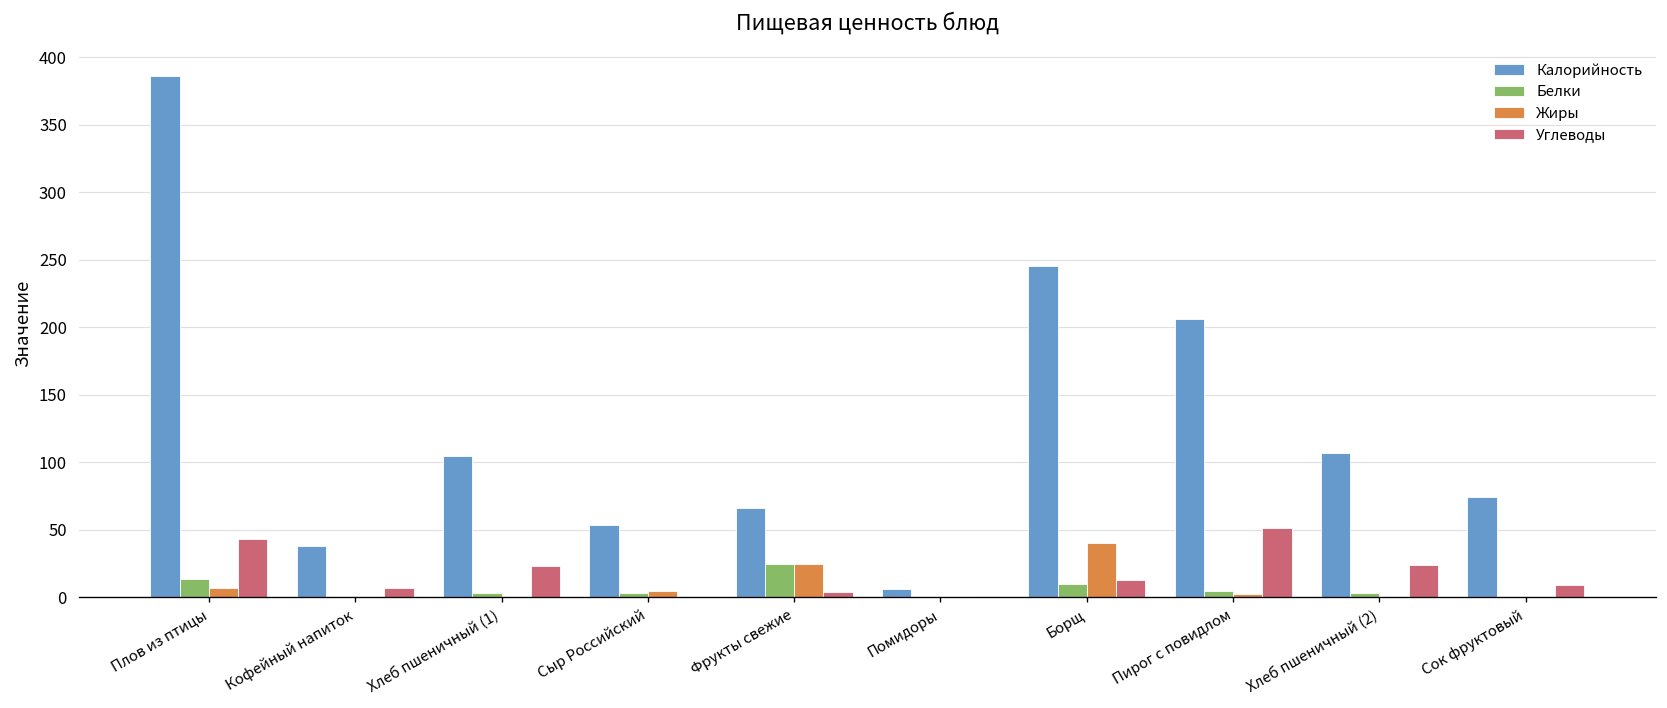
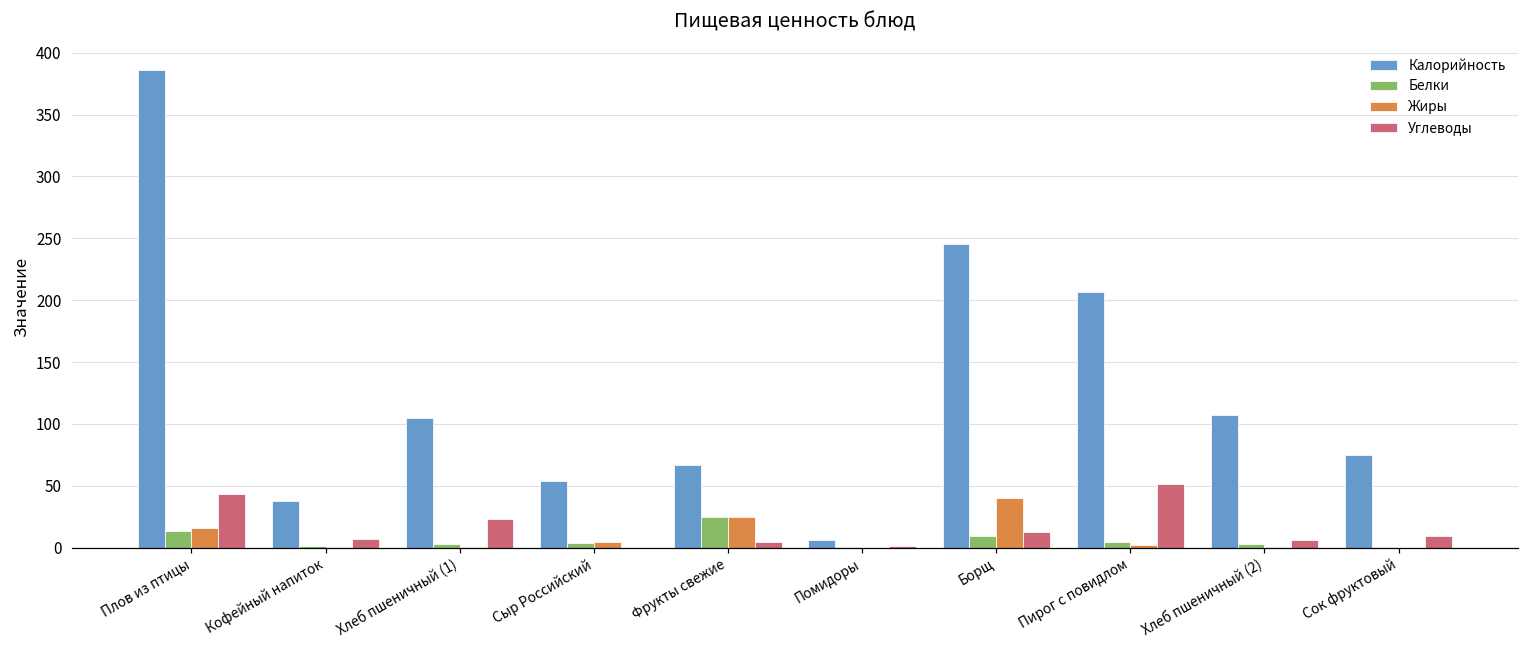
Жиры, Плов из птицы: 7 -> 16
Углеводы, Хлеб пшеничный (2): 24 -> 7
